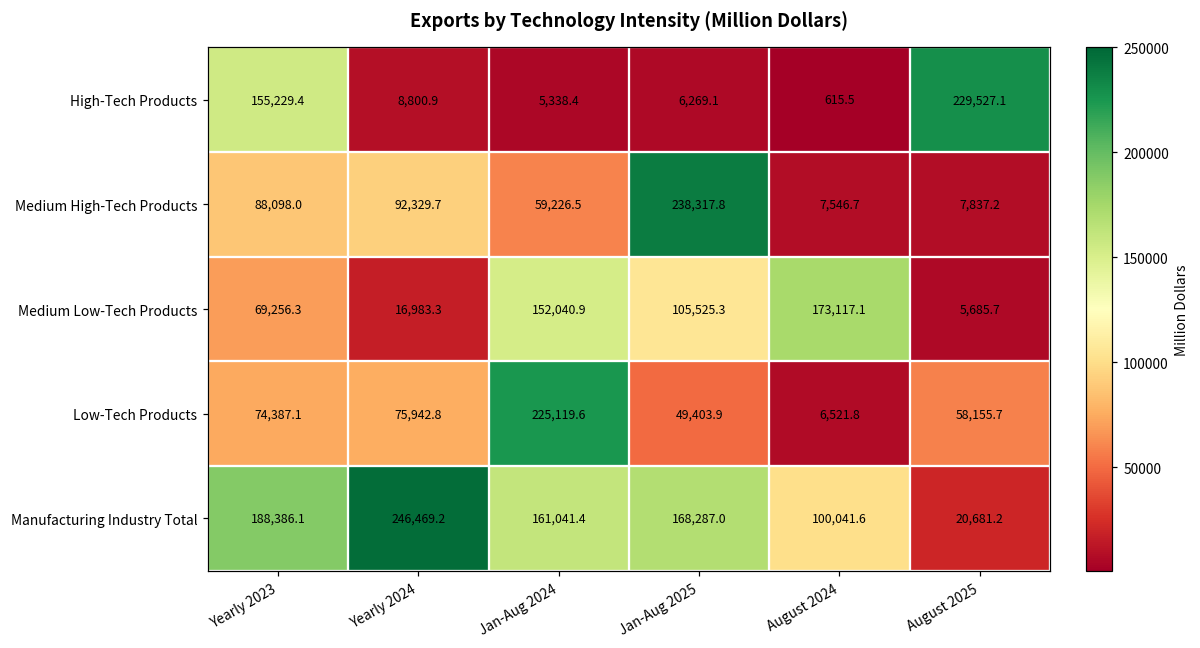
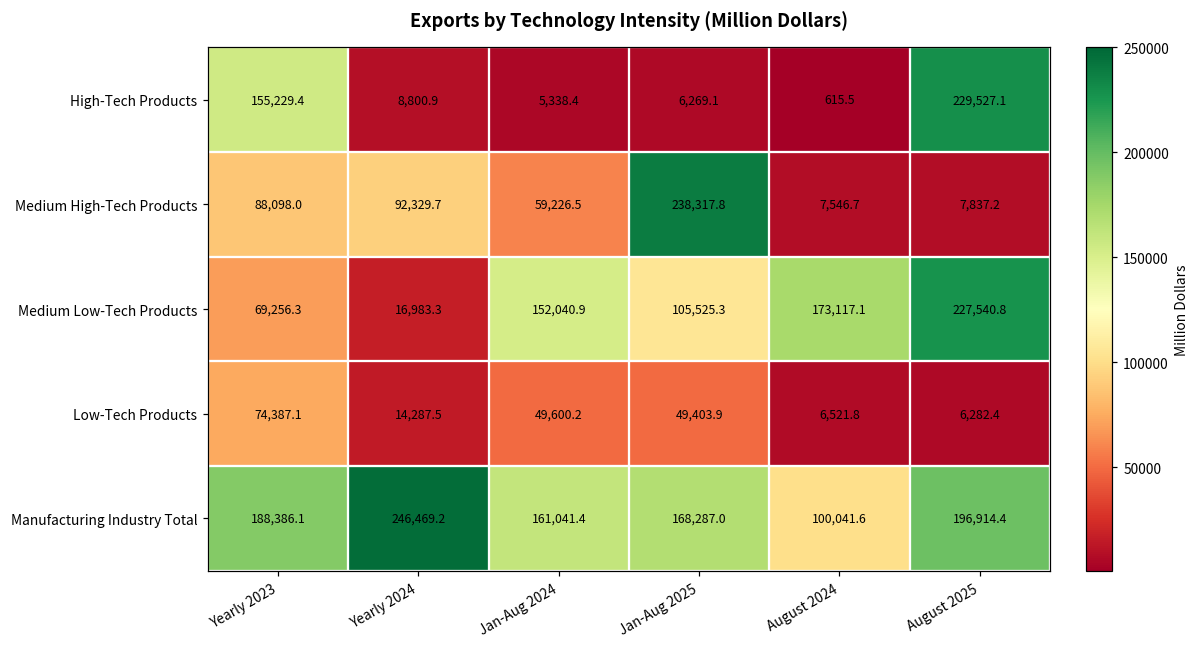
Medium Low-Tech Products, August 2025: 5,685.7 -> 227,540.8
Low-Tech Products, Yearly 2024: 75,942.8 -> 14,287.5
Low-Tech Products, Jan-Aug 2024: 225,119.6 -> 49,600.2
Low-Tech Products, August 2025: 58,155.7 -> 6,282.4
Manufacturing Industry Total, August 2025: 20,681.2 -> 196,914.4
